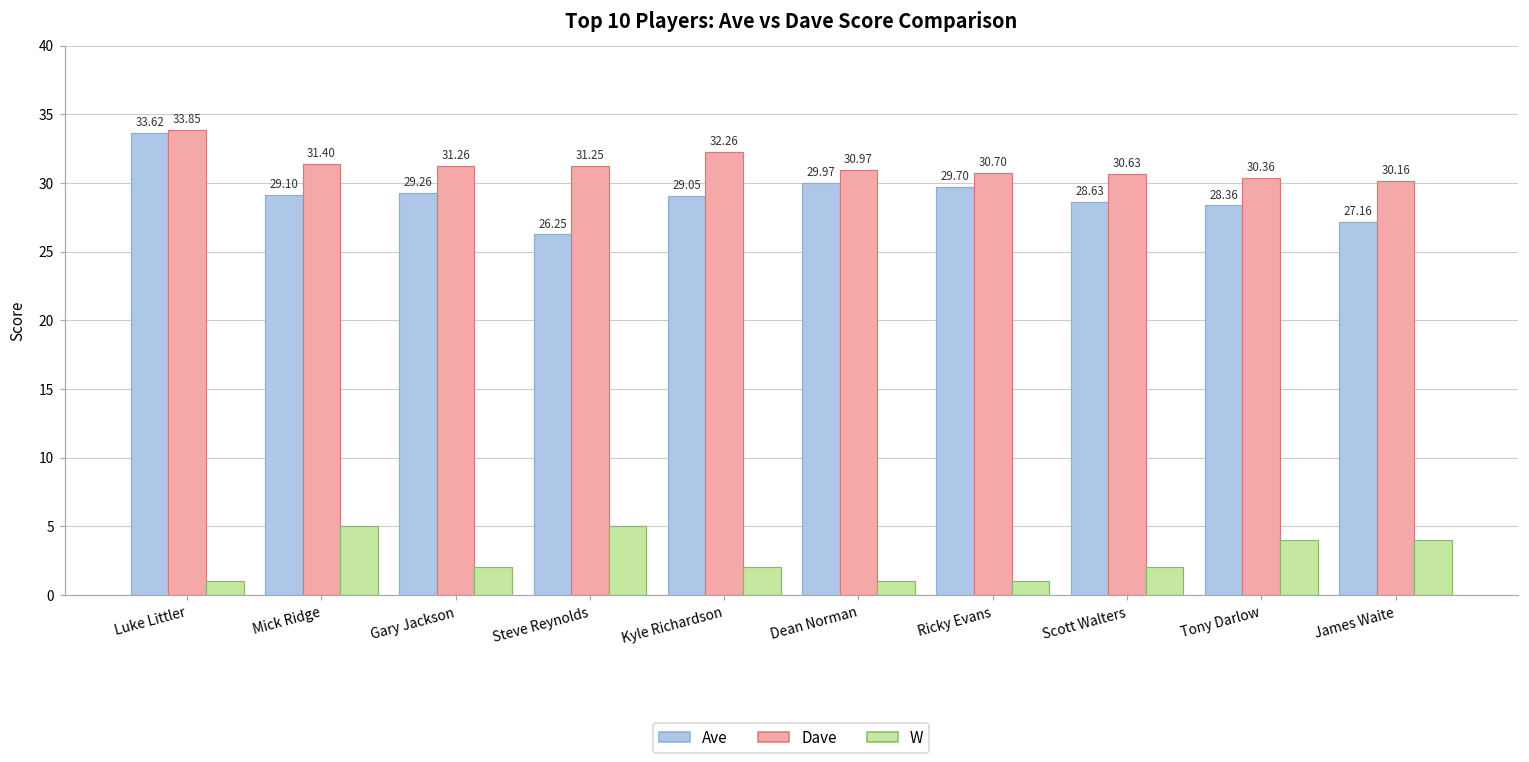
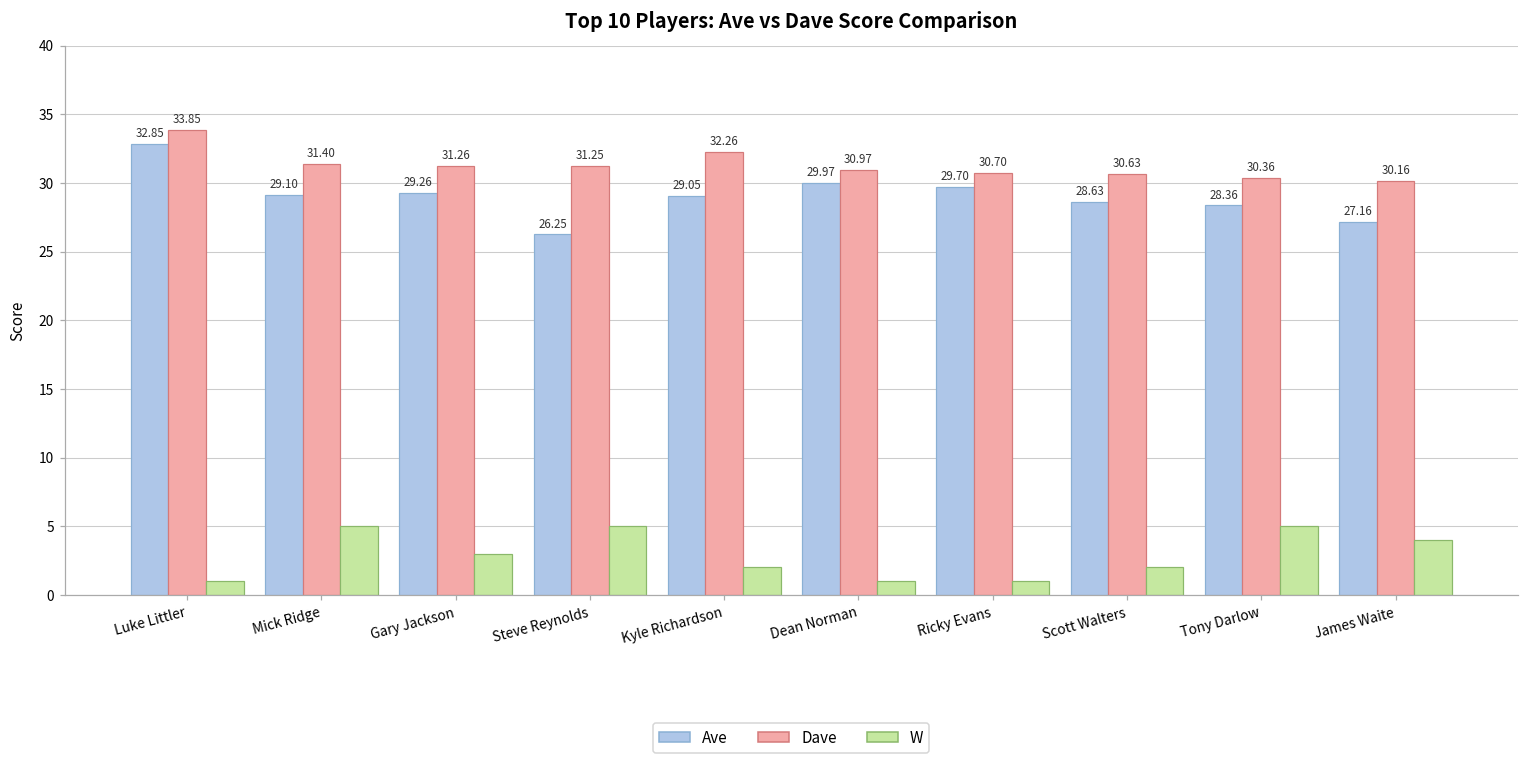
Ave, Luke Littler: 33.62 -> 32.85
W, Gary Jackson: 2 -> 3
W, Tony Darlow: 4 -> 5
